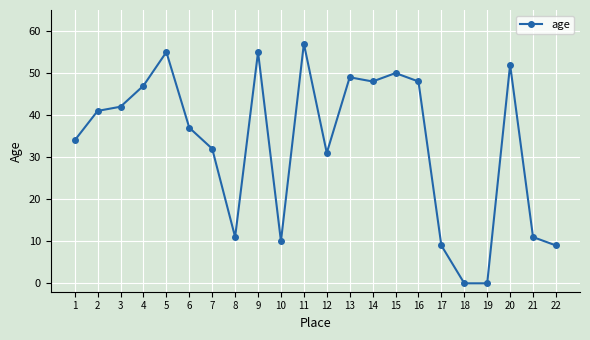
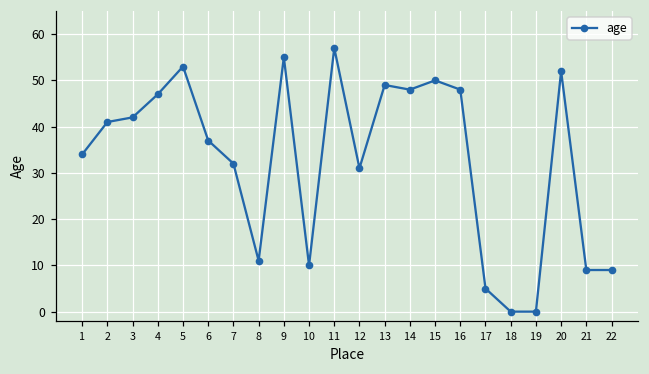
5: 55 -> 53
17: 9 -> 5
21: 11 -> 9
